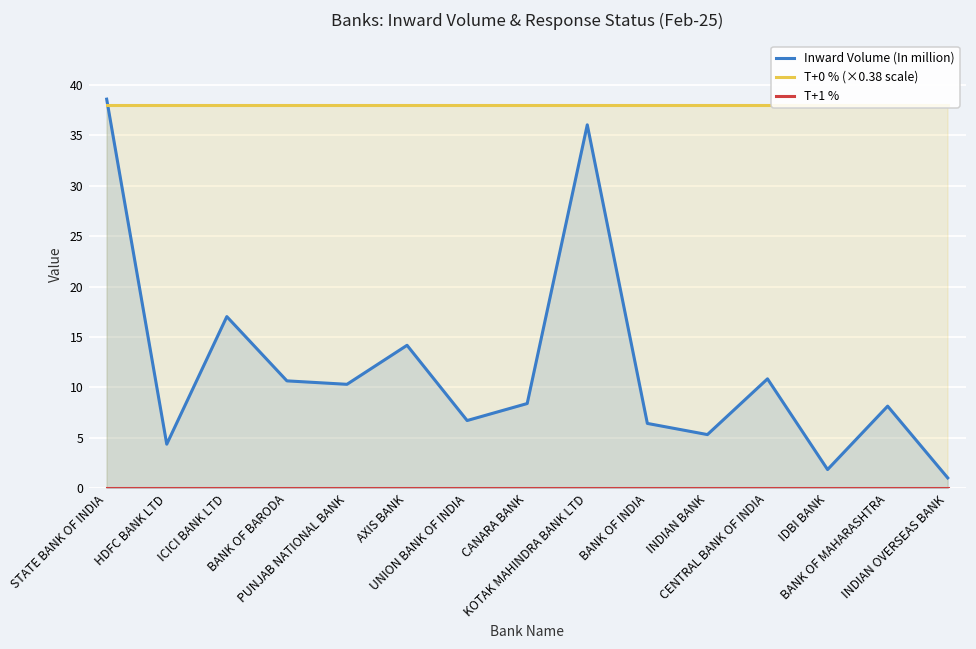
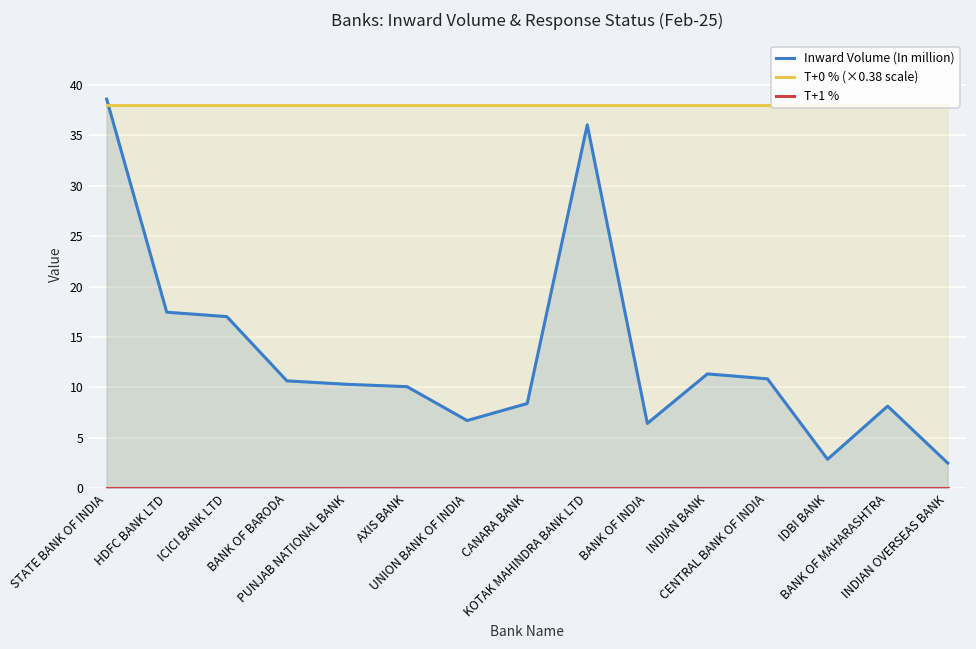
Inward Volume (In million), HDFC BANK LTD: 4 -> 17
Inward Volume (In million), AXIS BANK: 14 -> 10
Inward Volume (In million), INDIAN BANK: 5 -> 11
Inward Volume (In million), IDBI BANK: 2 -> 3
Inward Volume (In million), INDIAN OVERSEAS BANK: 1 -> 2
